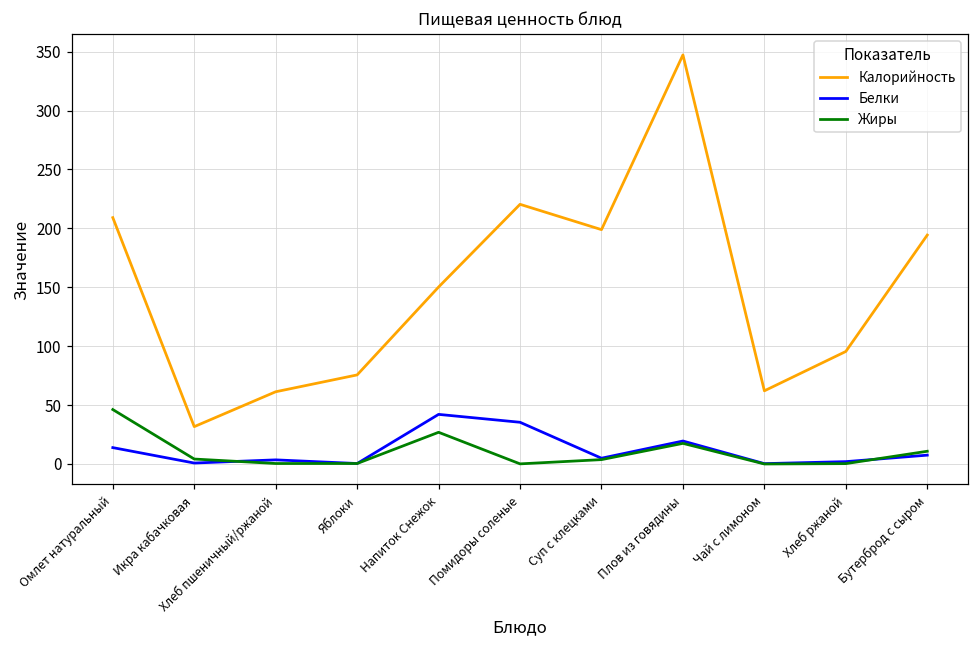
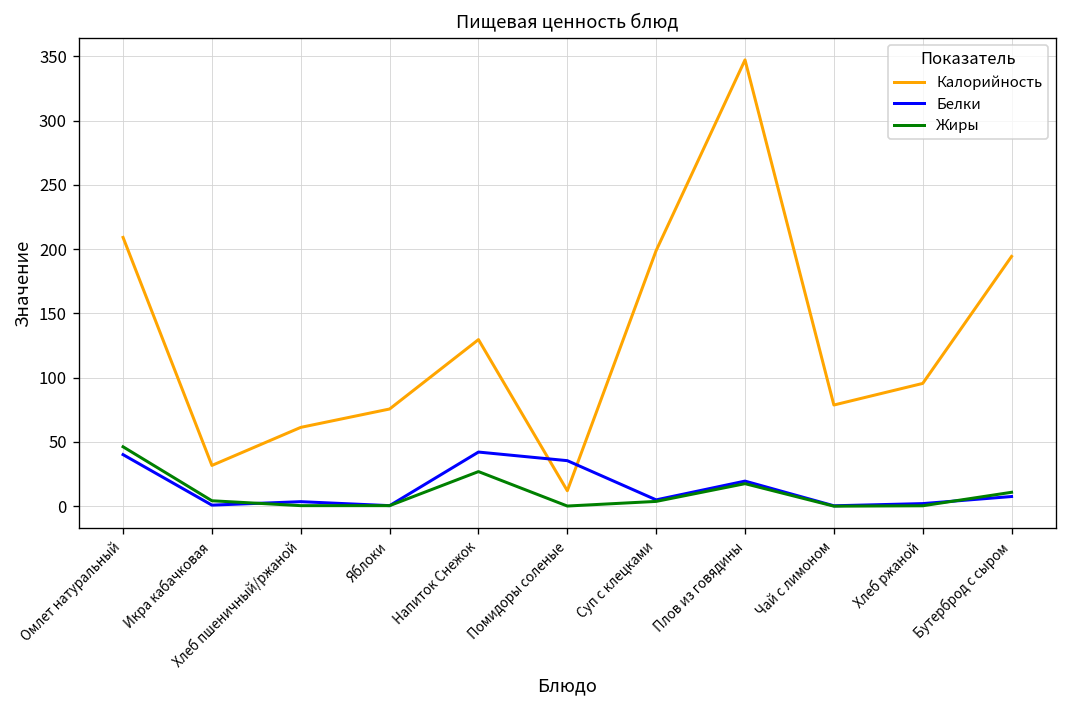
Белки, Омлет натуральный: 14 -> 40
Калорийность, Напиток Снежок: 150 -> 130
Калорийность, Помидоры соленые: 220 -> 12
Калорийность, Чай с лимоном: 62 -> 79
